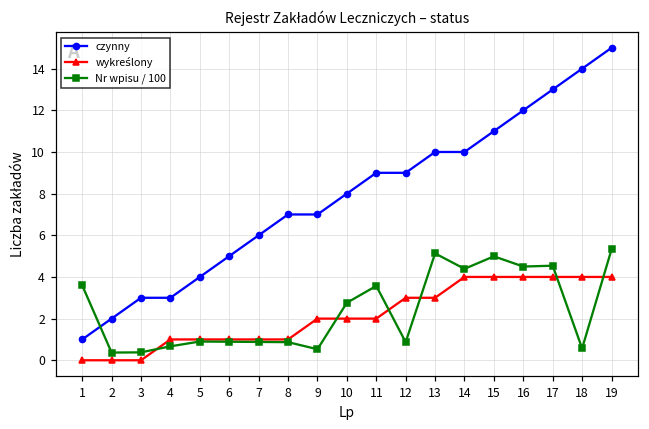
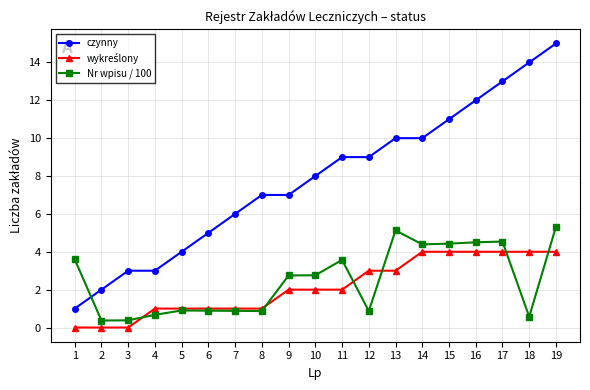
Nr wpisu / 100, 9: 0.5 -> 2.8
Nr wpisu / 100, 15: 5.0 -> 4.4
